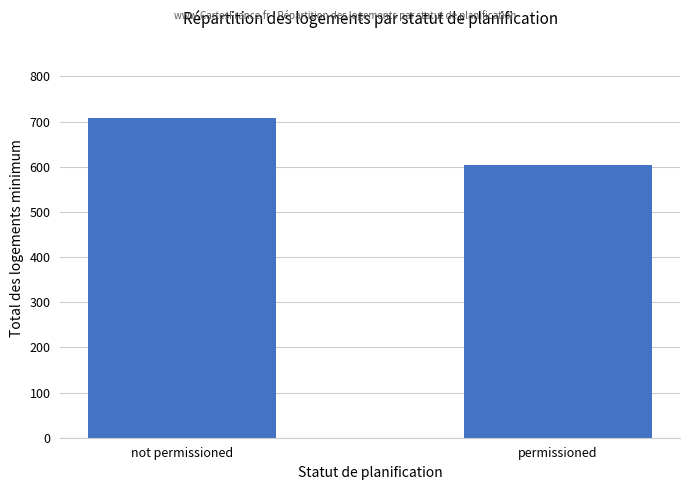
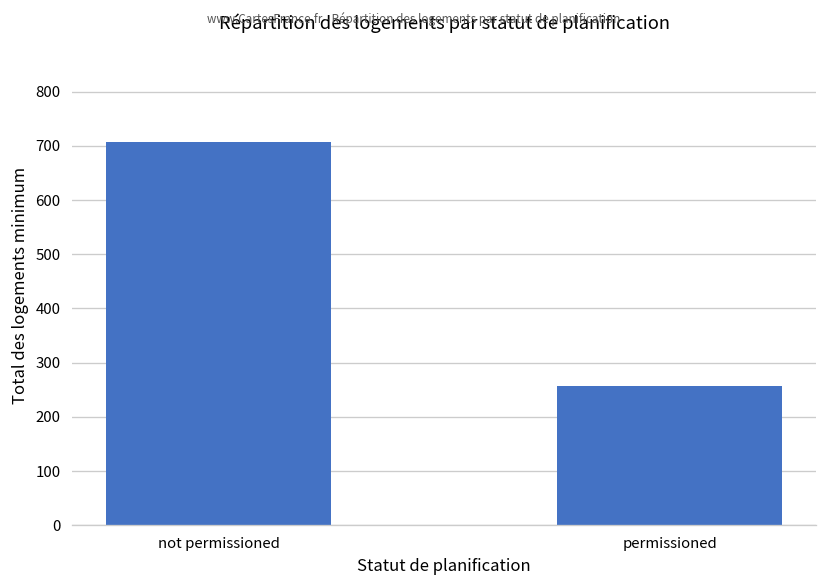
permissioned: 600 -> 260
